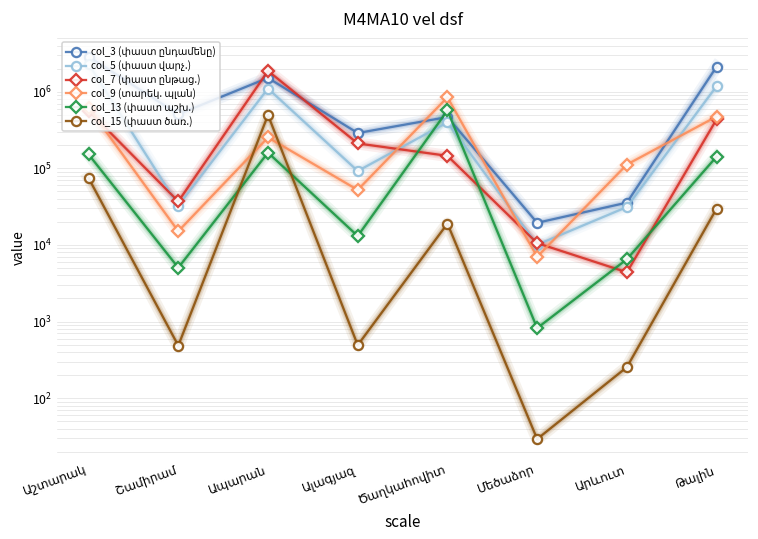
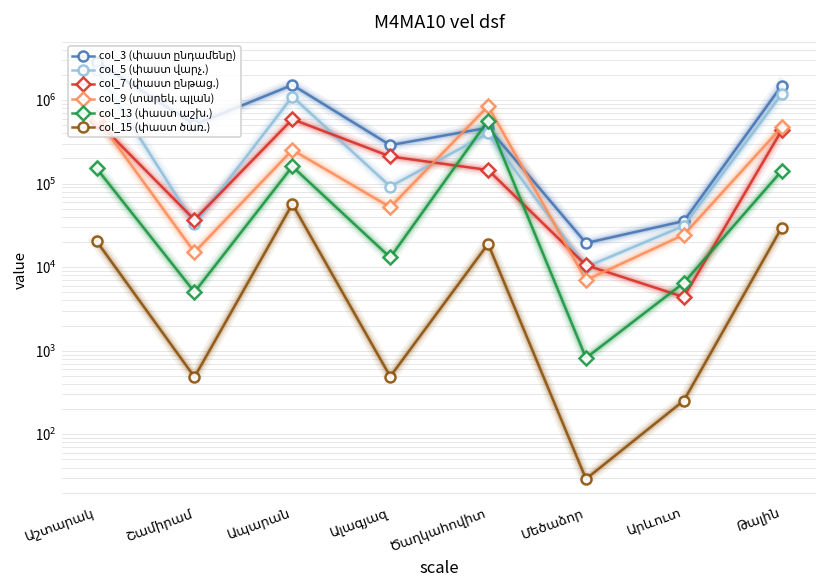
col_15 (փաստ ծառ.), Աշտարակ: 70000 -> 20000
col_7 (փաստ ընթաց.), Ապարան: 1900000 -> 600000
col_15 (փաստ ծառ.), Ապարան: 500000 -> 60000
col_9 (տարեկ. պլան), Արևուտ: 110000 -> 24000
col_3 (փաստ ընդամենը), Թալին: 2100000 -> 1500000
